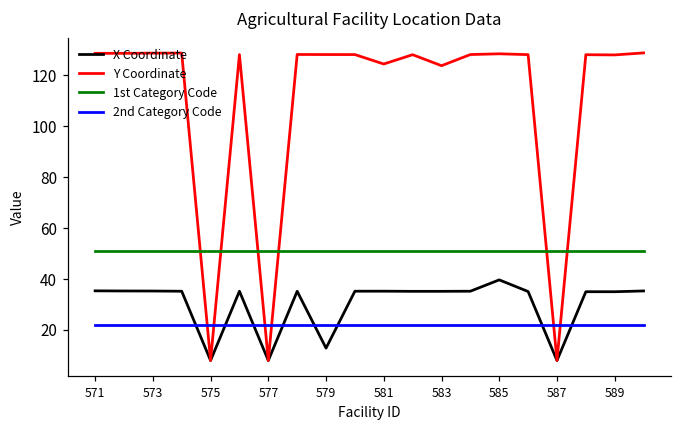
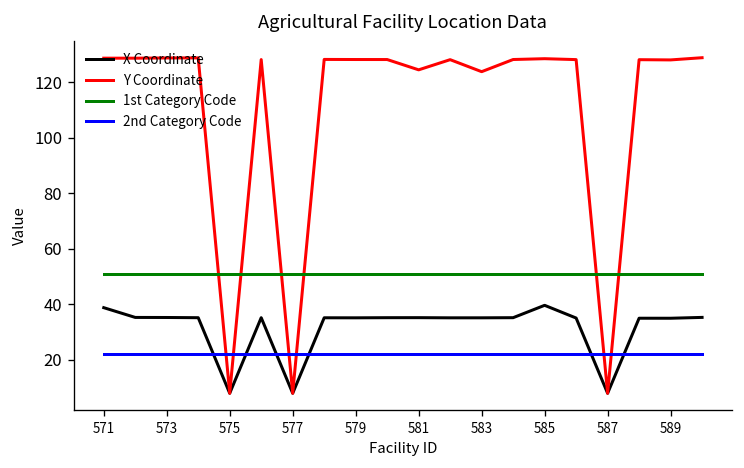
X Coordinate, 571: 35 -> 39
X Coordinate, 579: 13 -> 35
